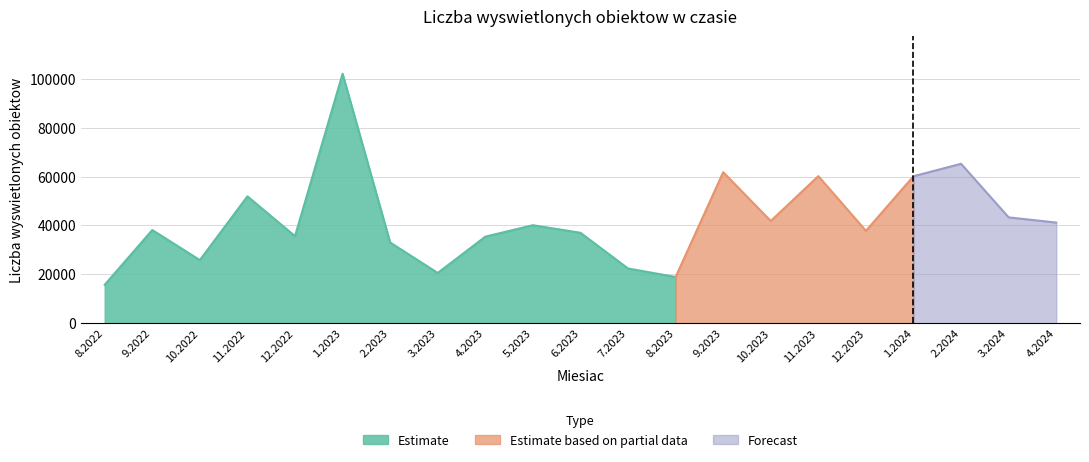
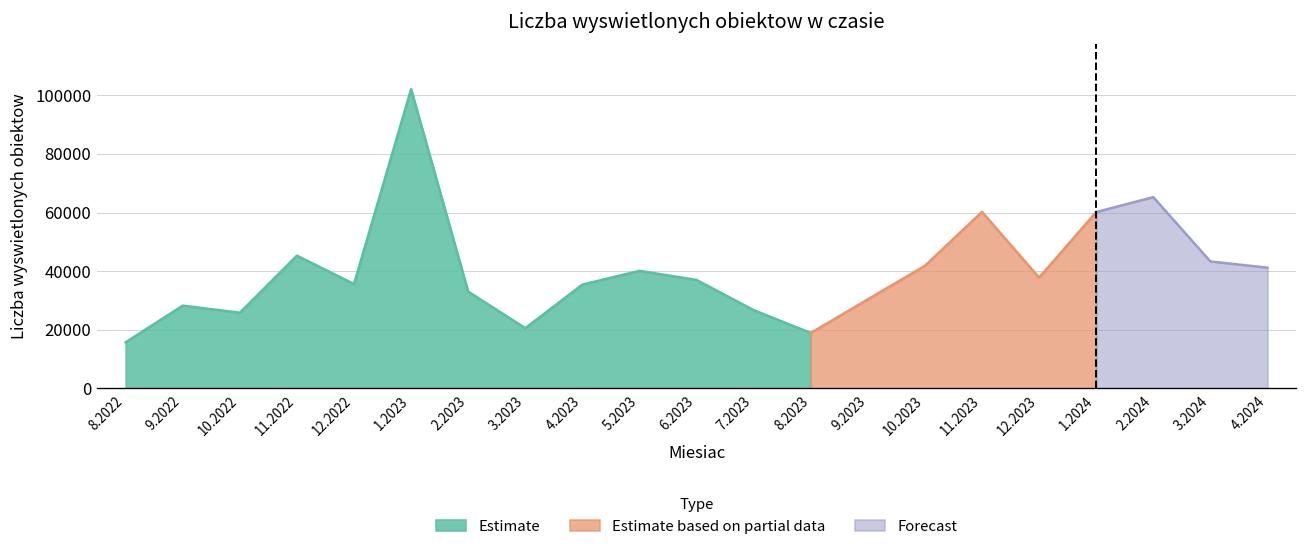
Estimate, 9.2022: 38000 -> 28000
Estimate, 11.2022: 52000 -> 45000
Estimate, 7.2023: 22000 -> 27000
Estimate based on partial data, 9.2023: 62000 -> 30000
